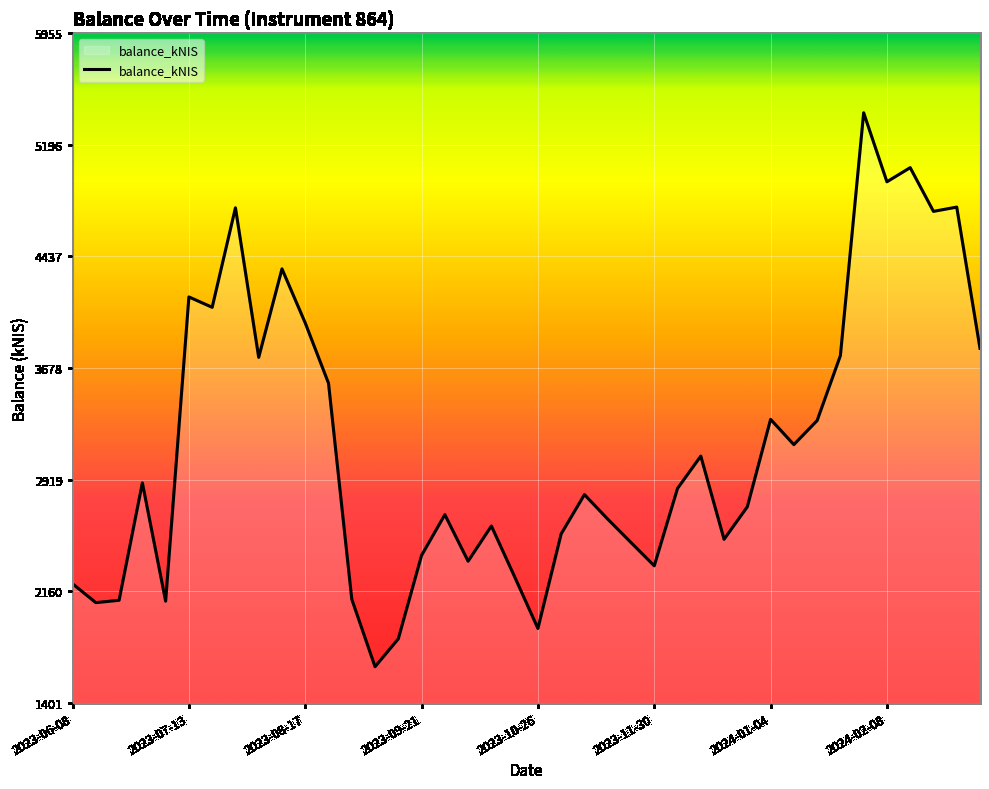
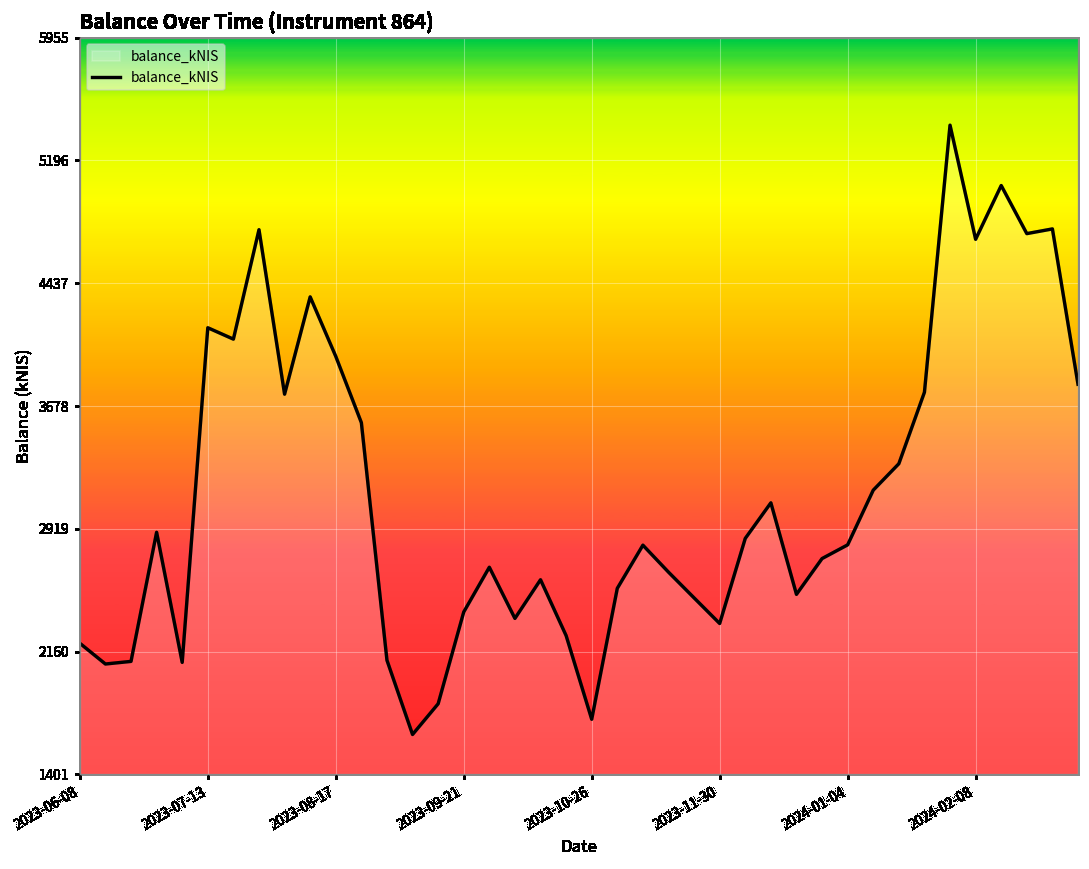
2023-10-26: 1910 -> 1740
2024-01-04: 3330 -> 2820
2024-02-08: 4940 -> 4710
